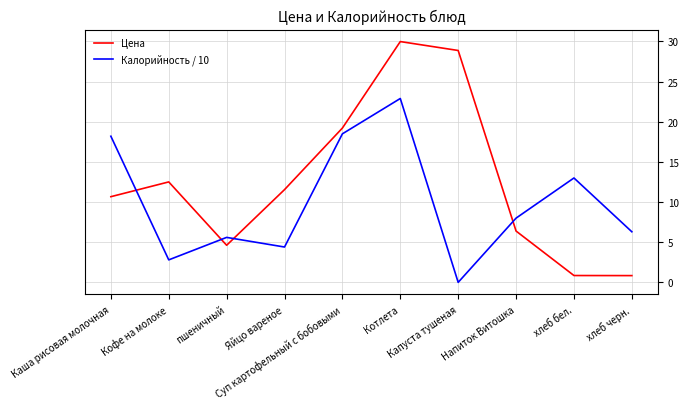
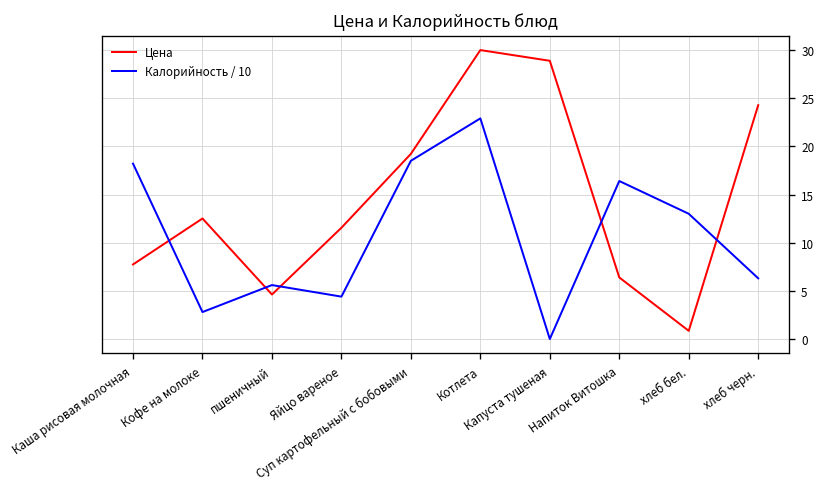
Цена, Каша рисовая молочная: 11 -> 8
Калорийность / 10, Напиток Витошка: 8 -> 16
Цена, хлеб черн.: 1 -> 24
